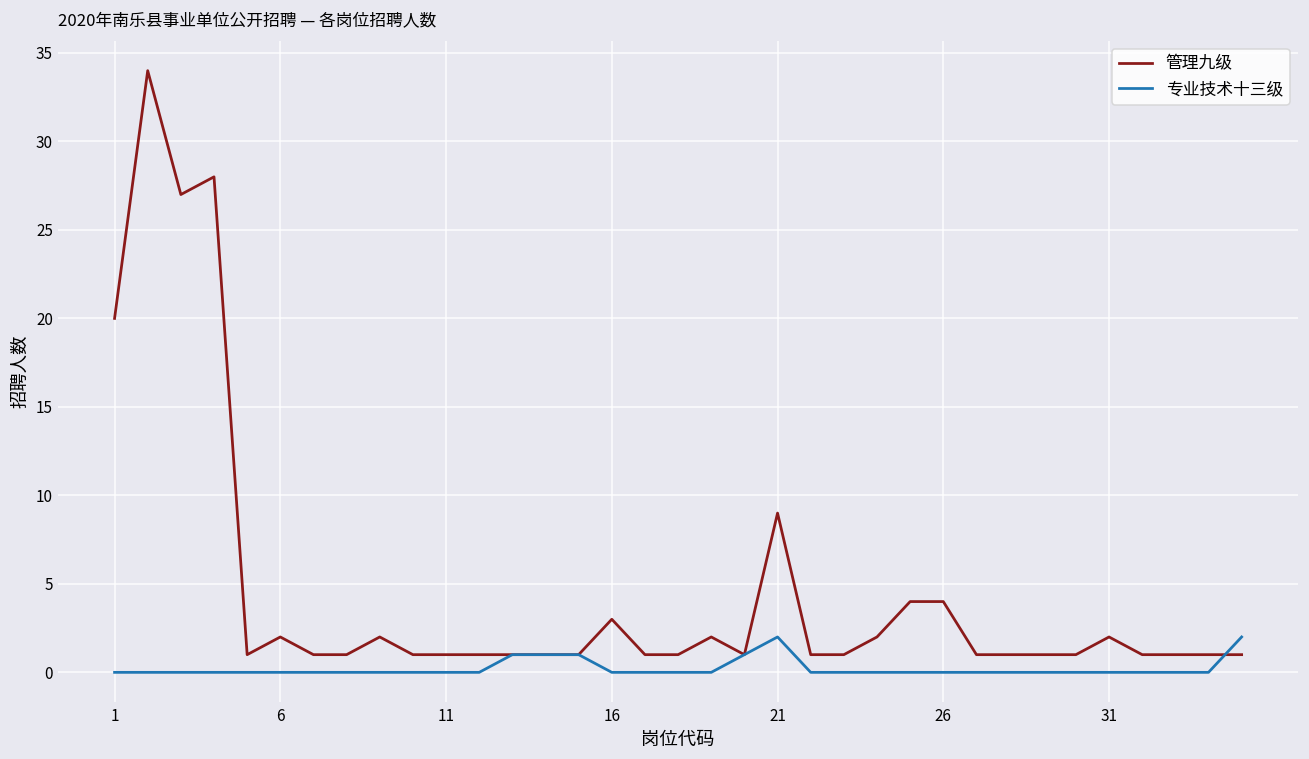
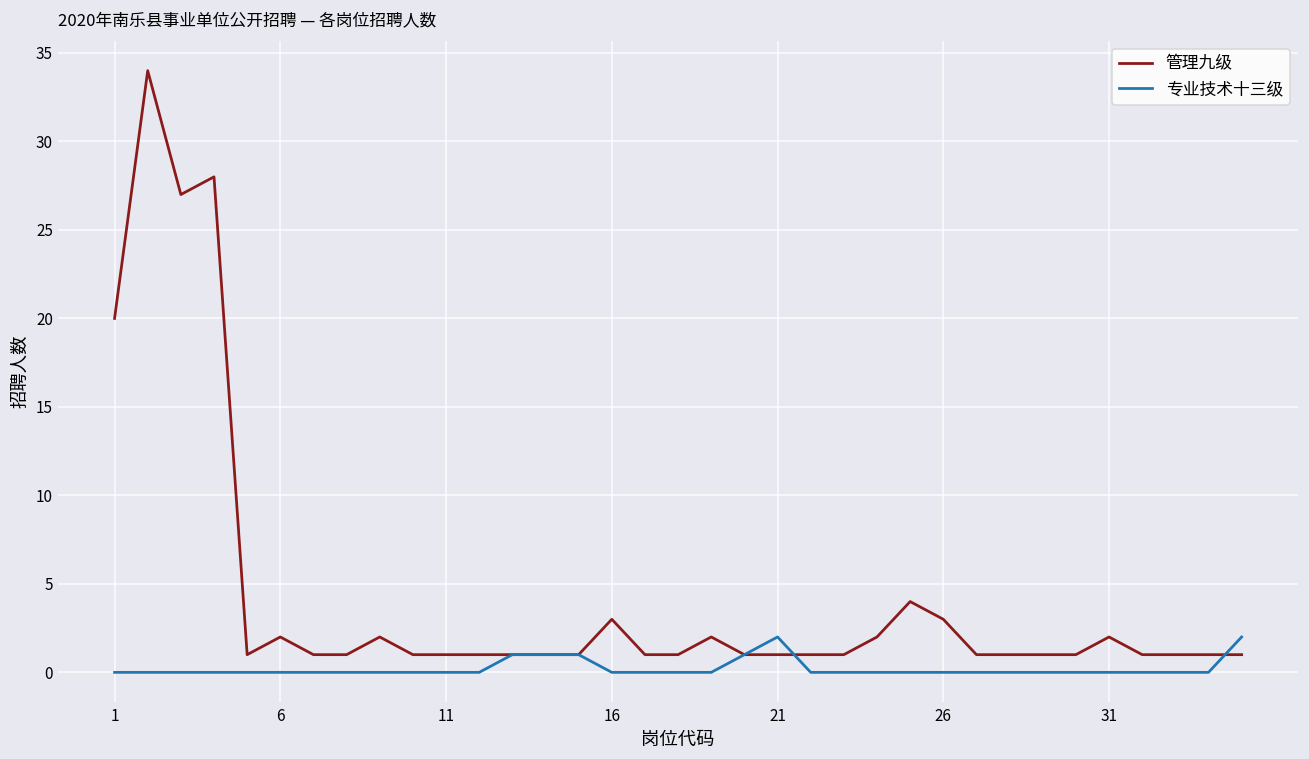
管理九级, 21: 9 -> 1
管理九级, 26: 4 -> 3
